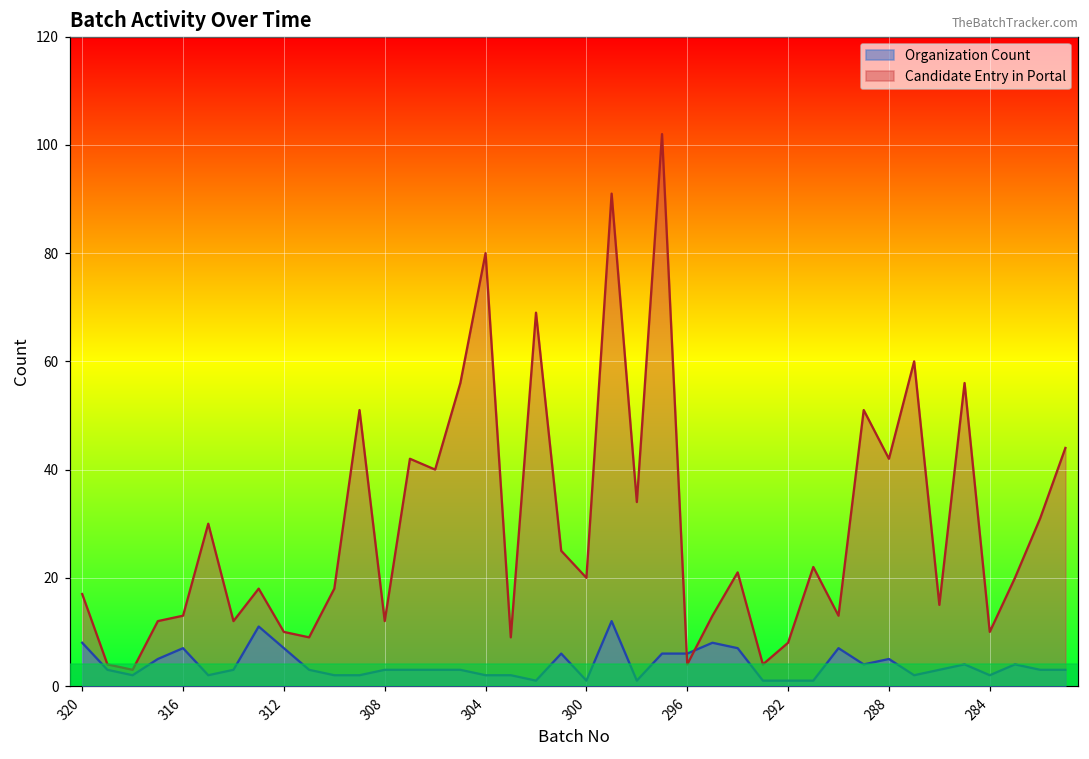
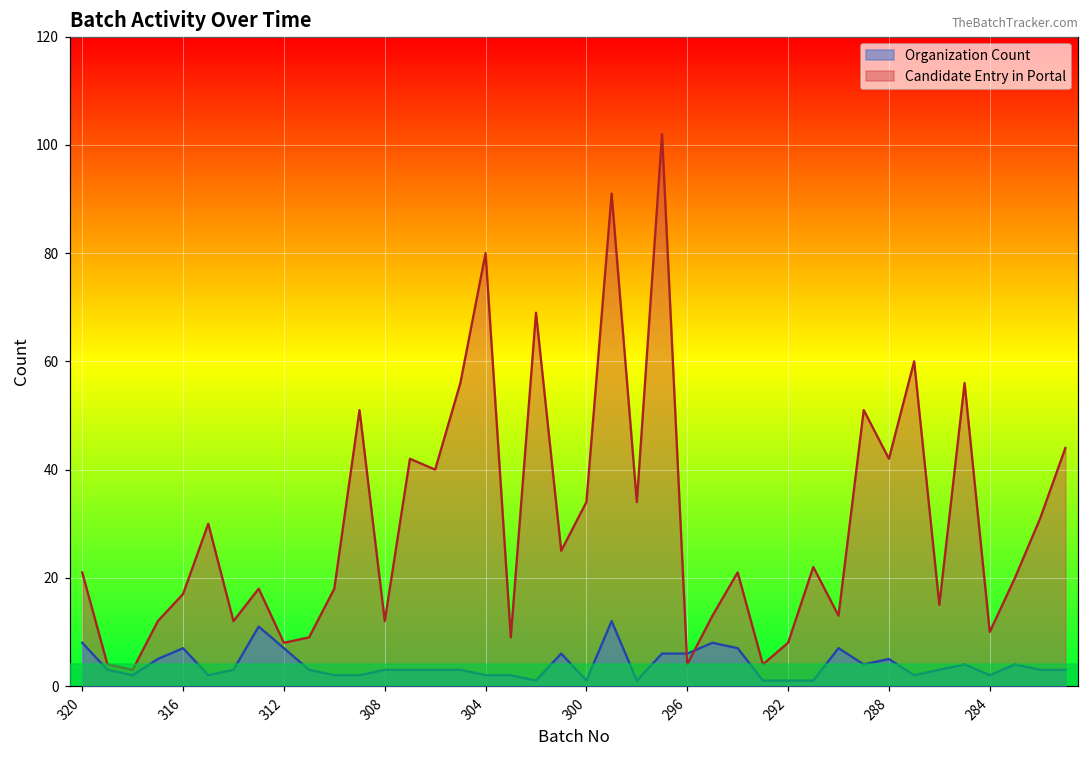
Candidate Entry in Portal, 320: 17 -> 21
Candidate Entry in Portal, 316: 13 -> 17
Candidate Entry in Portal, 312: 10 -> 8
Candidate Entry in Portal, 300: 20 -> 34
